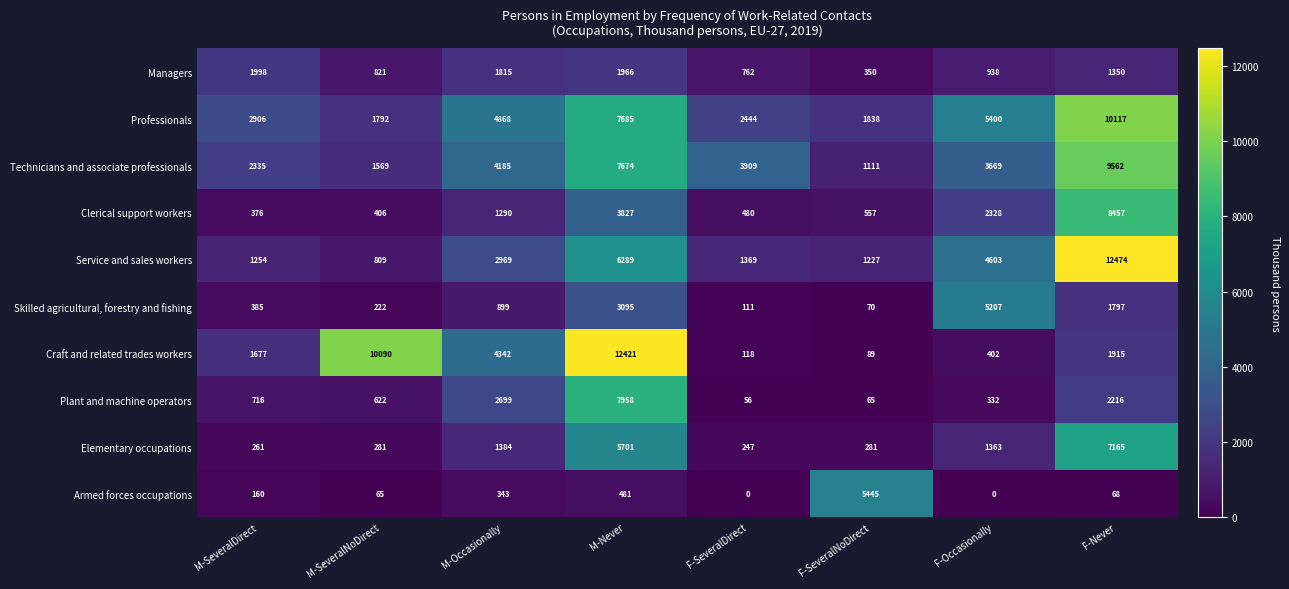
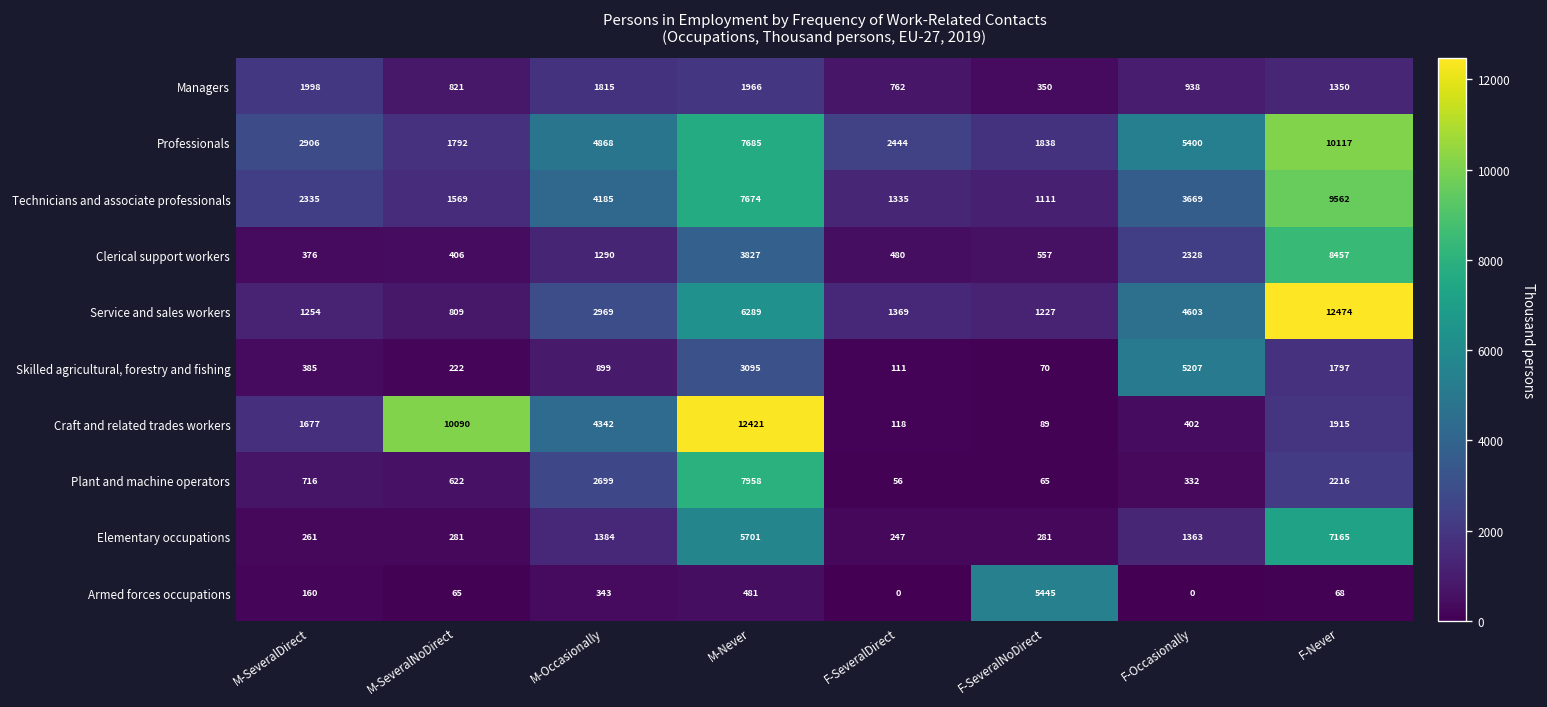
Technicians and associate professionals, F-SeveralDirect: 3909 -> 1335
